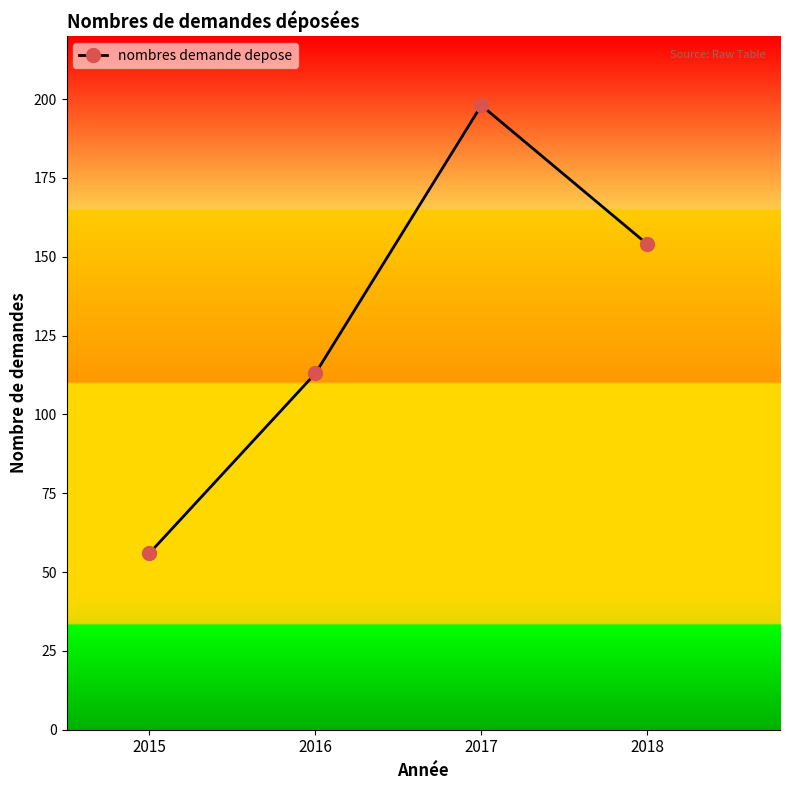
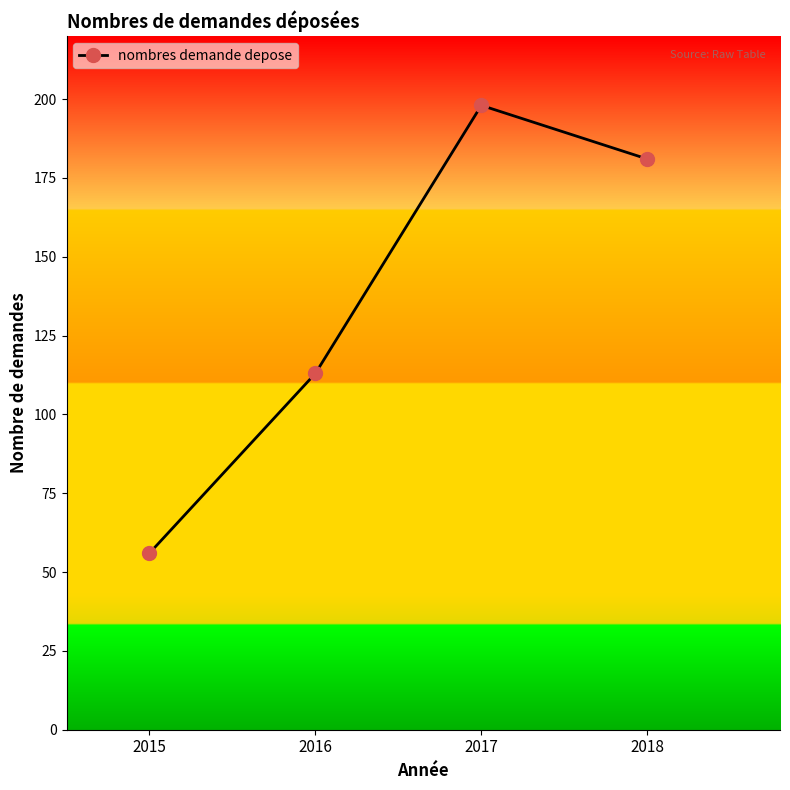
2018: 154 -> 181
